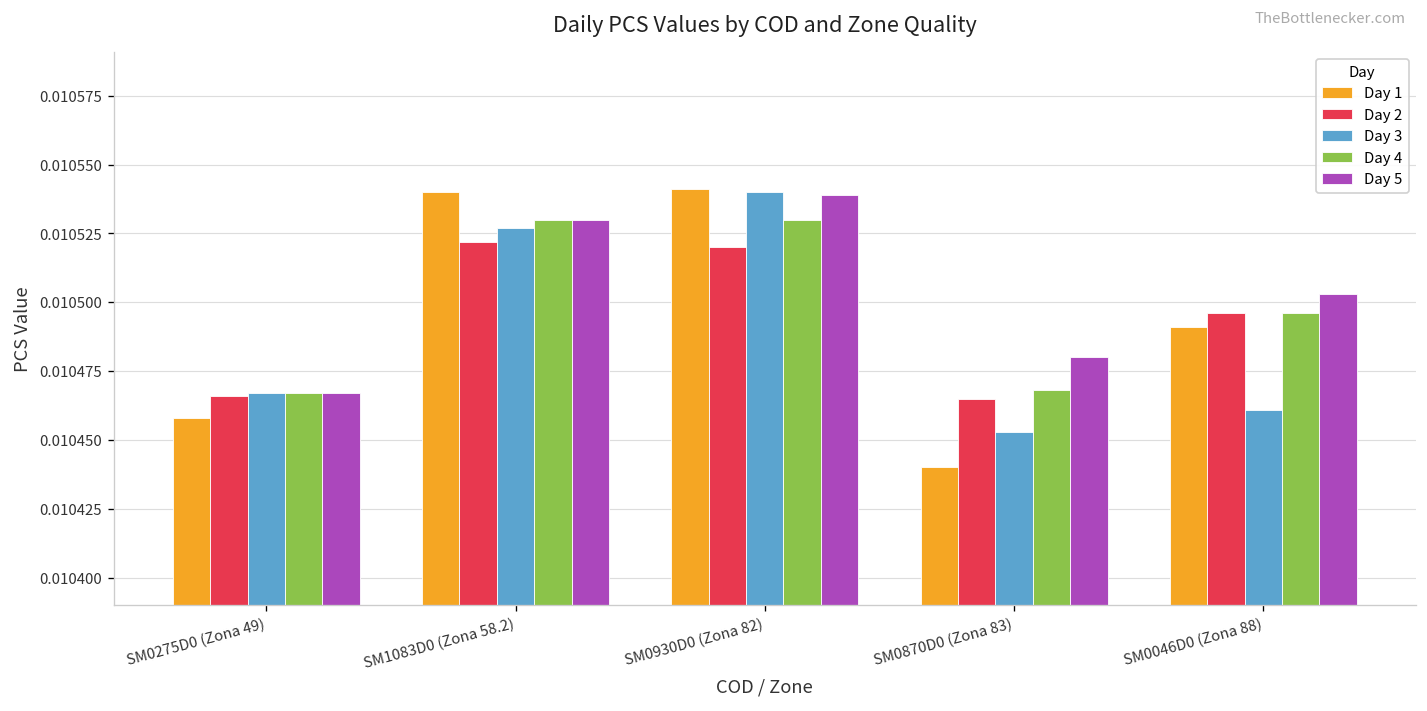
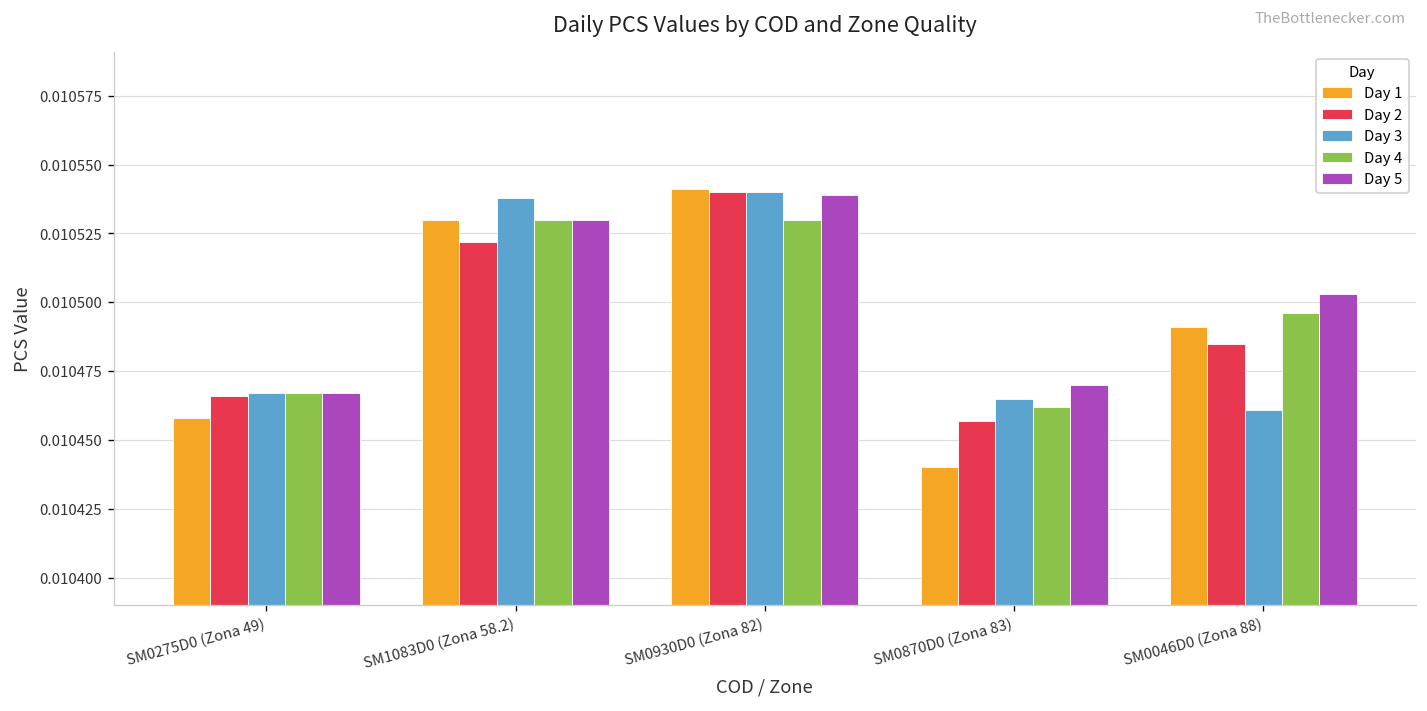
Day 1, SM1083D0 (Zona 58.2): 0.01054 -> 0.01053
Day 3, SM1083D0 (Zona 58.2): 0.010527 -> 0.010538
Day 2, SM0930D0 (Zona 82): 0.01052 -> 0.01054
Day 2, SM0870D0 (Zona 83): 0.010465 -> 0.010457
Day 3, SM0870D0 (Zona 83): 0.010453 -> 0.010465
Day 4, SM0870D0 (Zona 83): 0.010468 -> 0.010462
Day 5, SM0870D0 (Zona 83): 0.01048 -> 0.01047
Day 2, SM0046D0 (Zona 88): 0.010496 -> 0.010485
